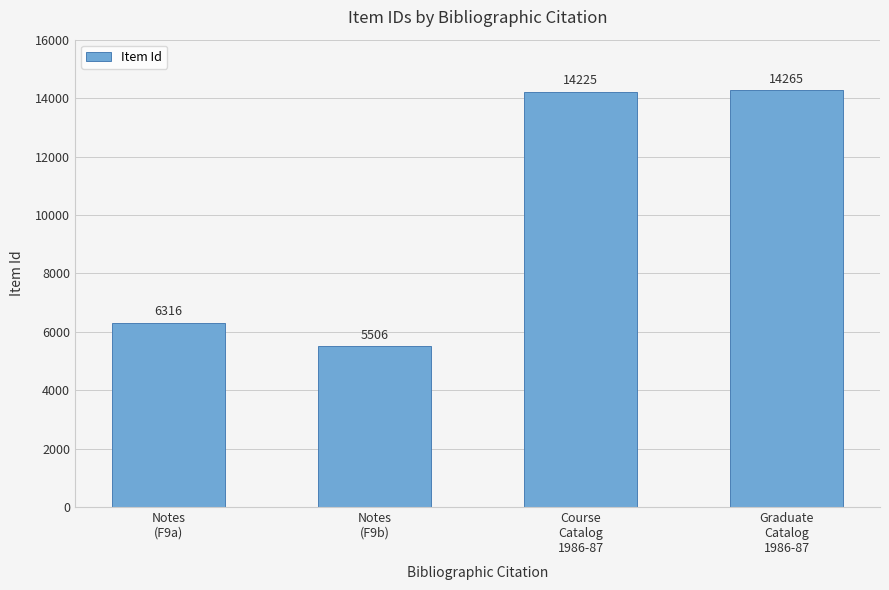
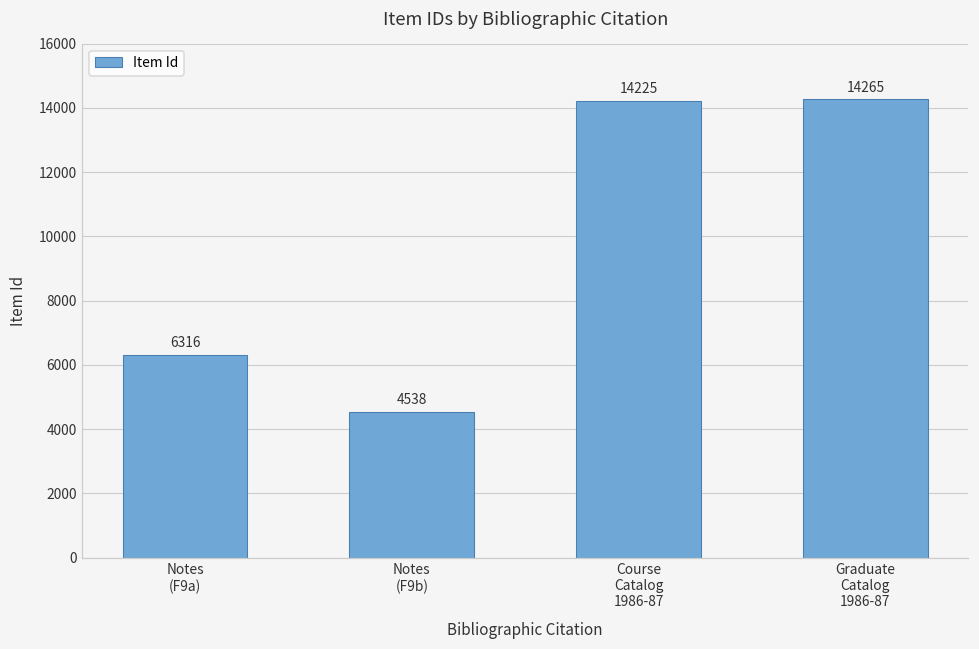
Notes (F9b): 5506 -> 4538
